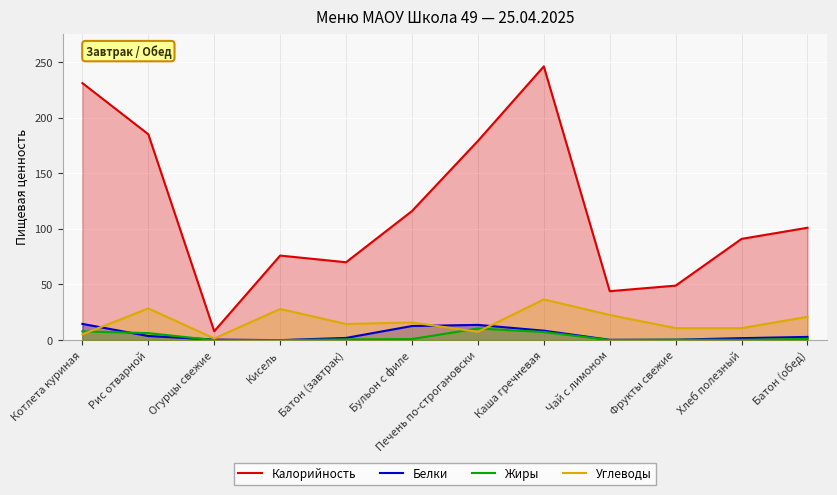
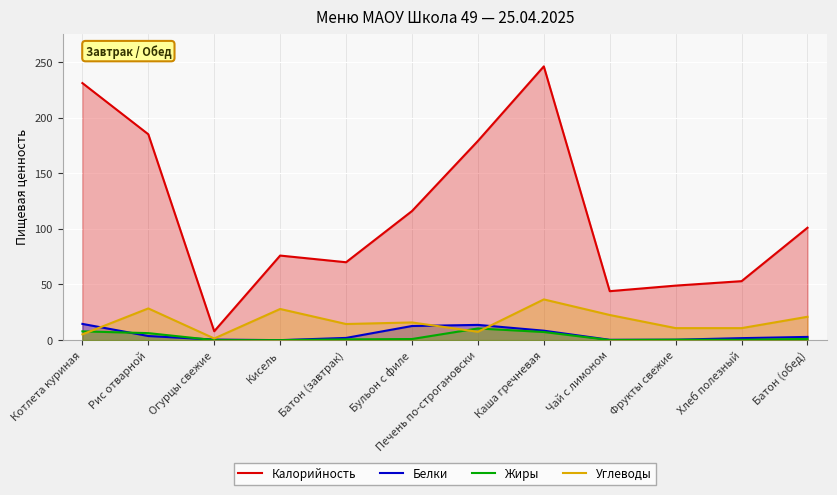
Калорийность, Хлеб полезный: 91 -> 53
